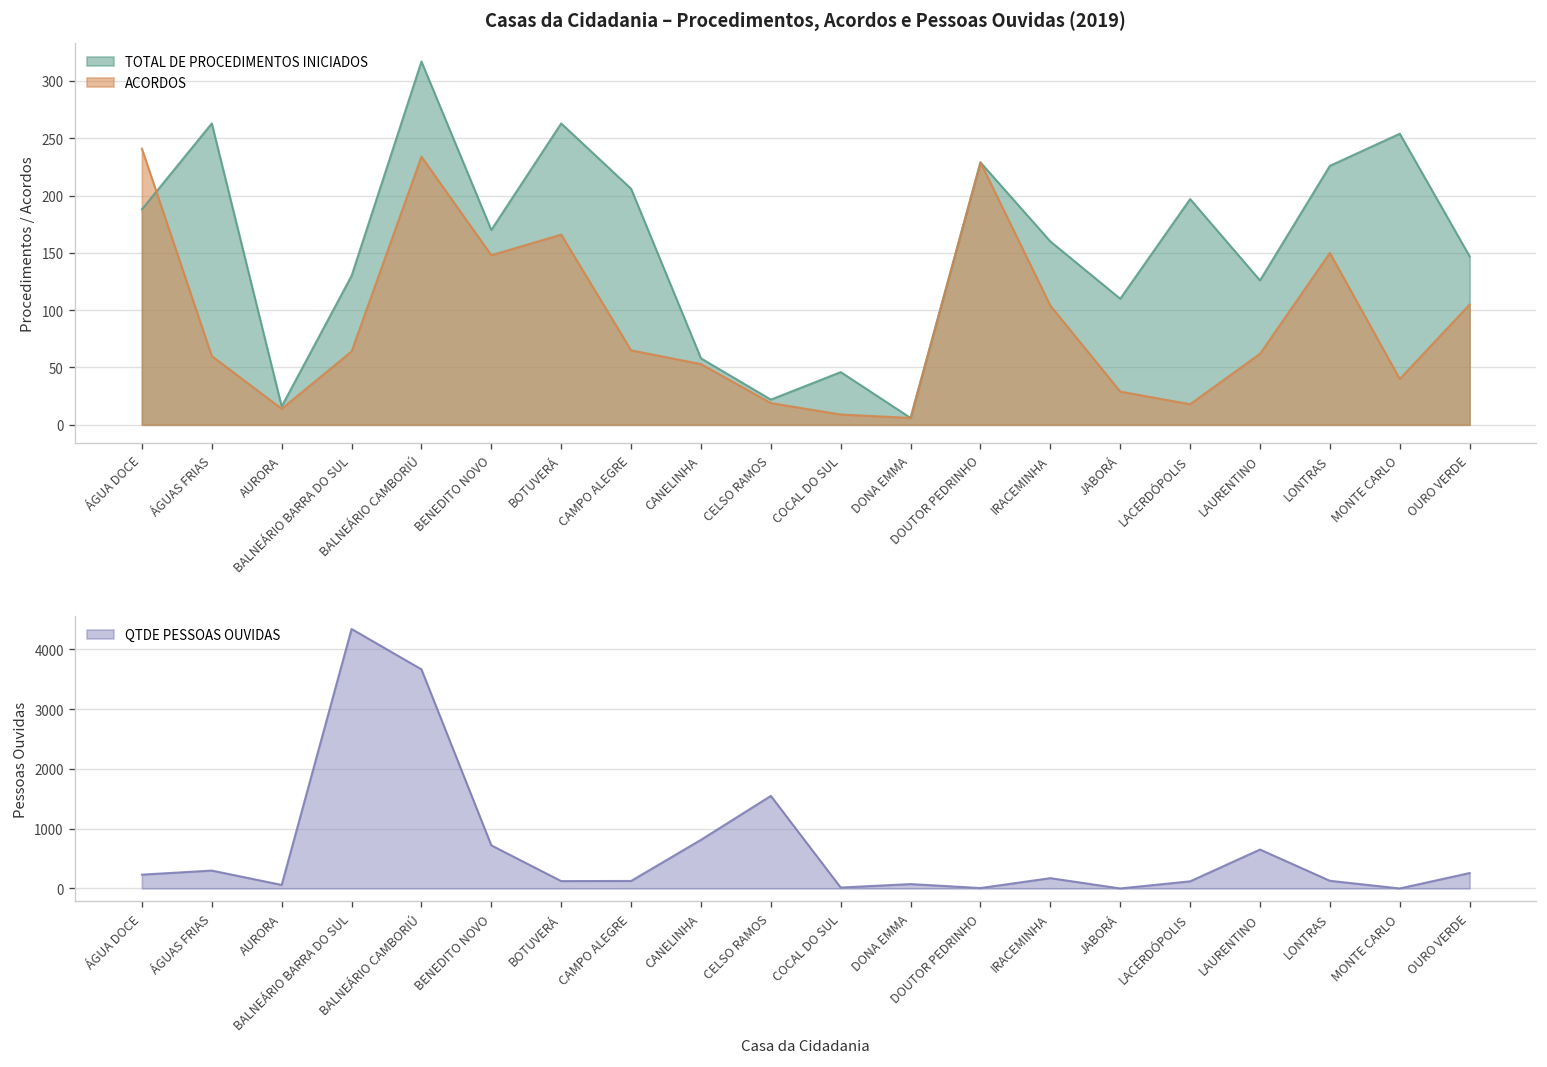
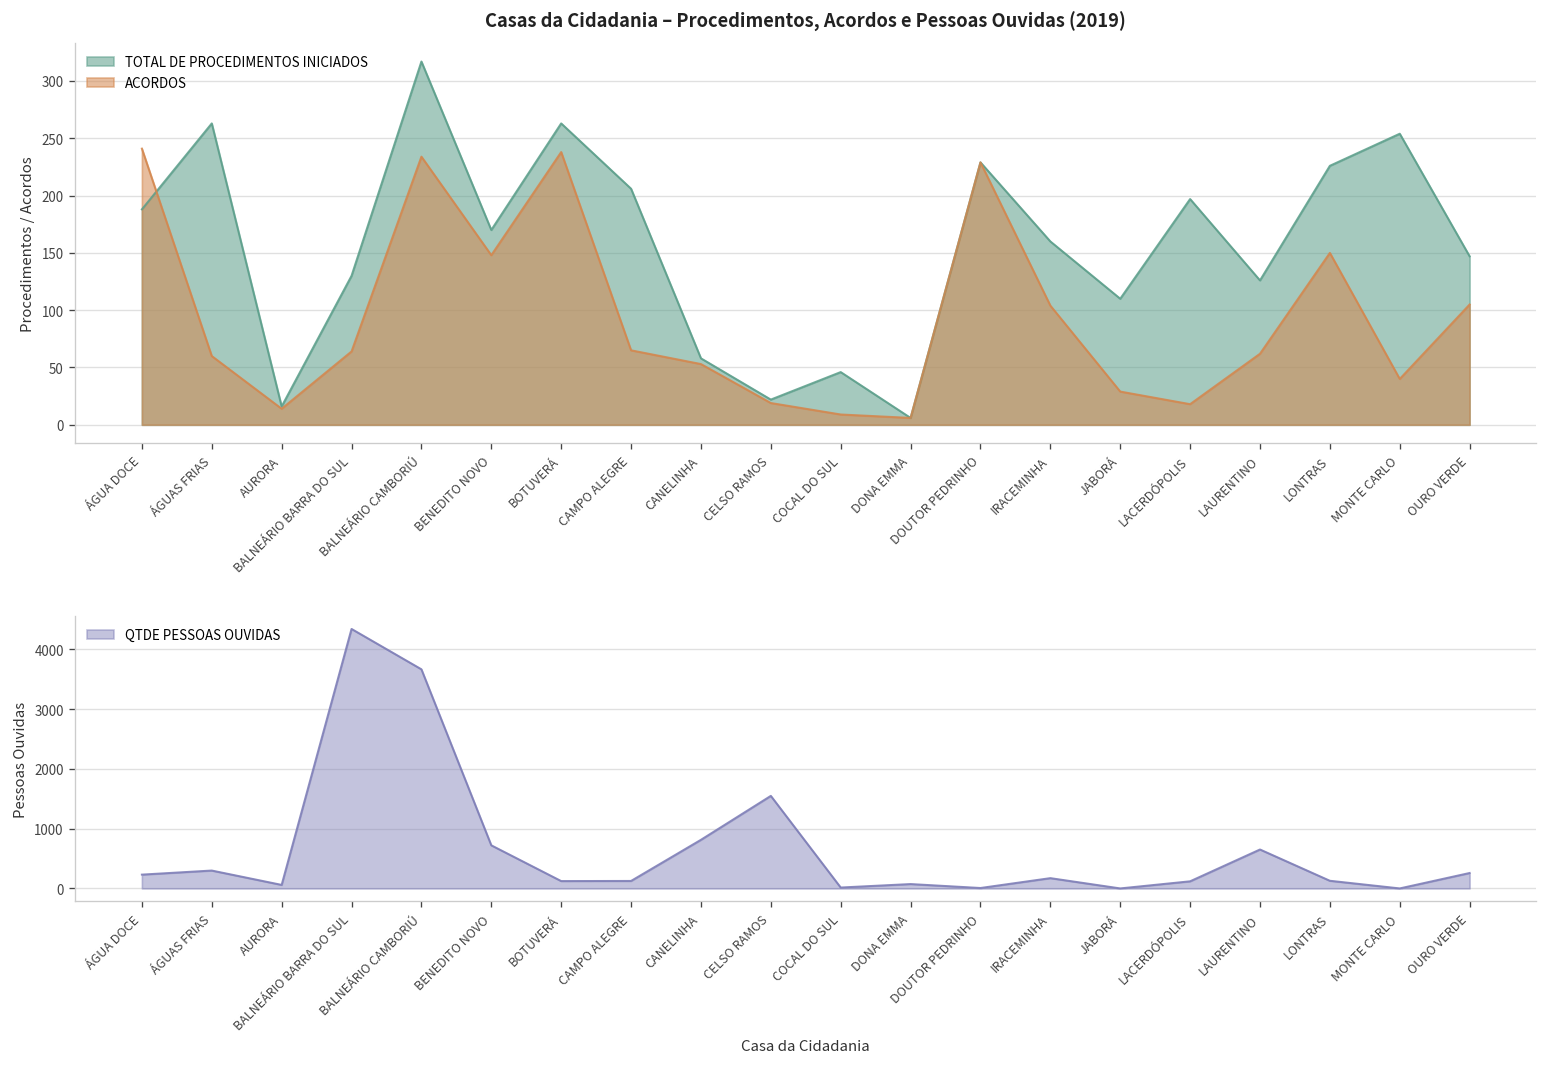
Casas da Cidadania – Procedimentos, Acordos e Pessoas Ouvidas (2019), ACORDOS, BOTUVERÁ: 170 -> 240
